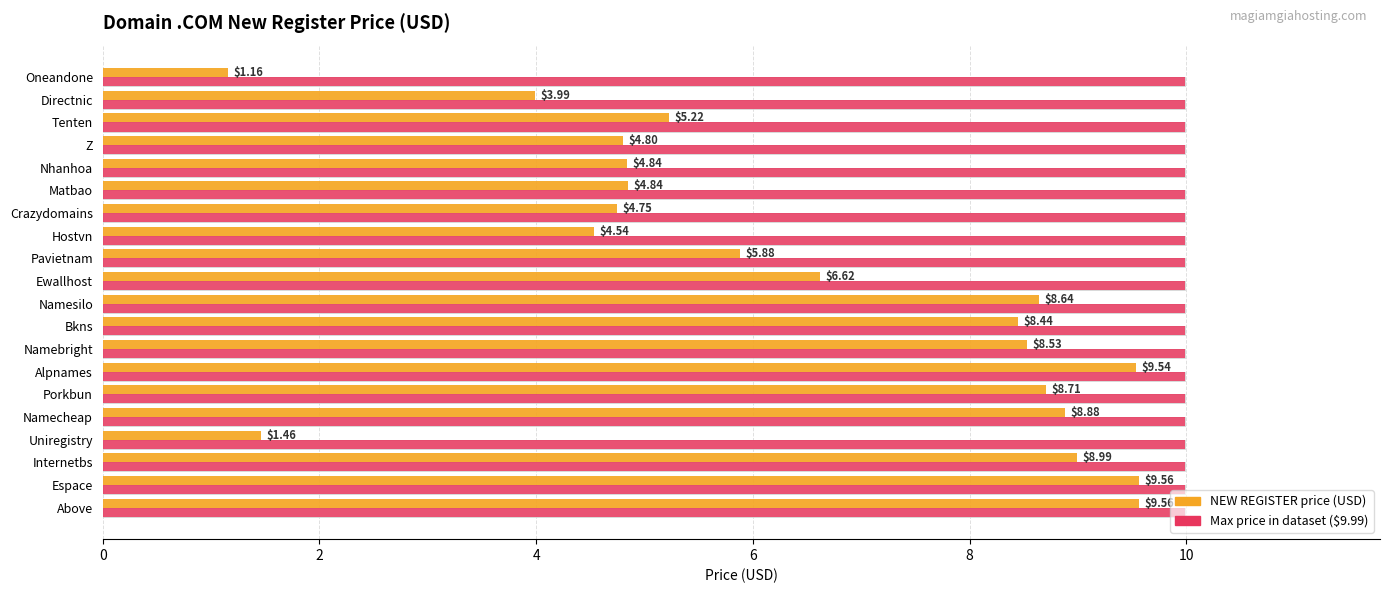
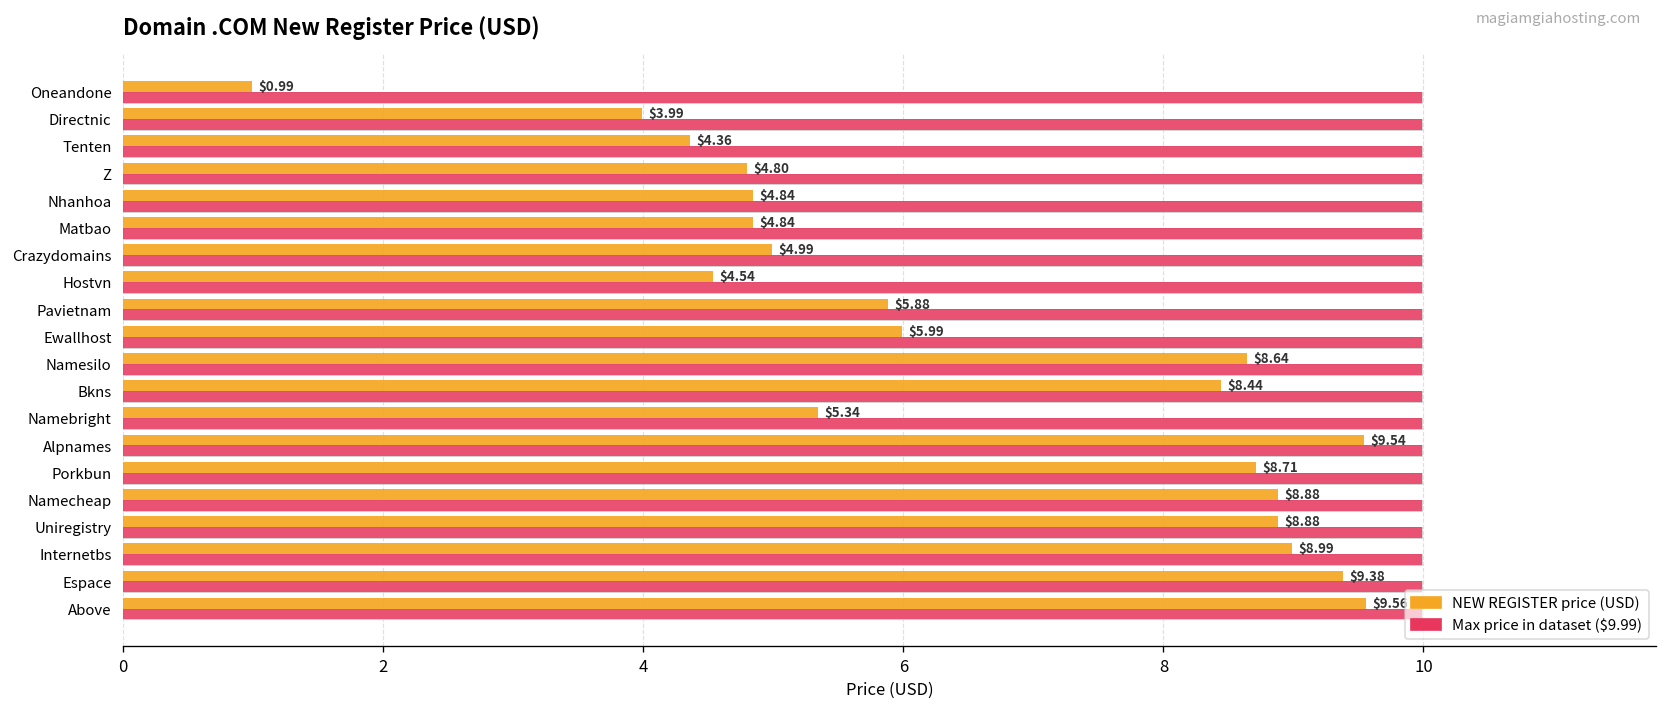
NEW REGISTER price (USD), Oneandone: $1.16 -> $0.99
NEW REGISTER price (USD), Tenten: $5.22 -> $4.36
NEW REGISTER price (USD), Crazydomains: $4.75 -> $4.99
NEW REGISTER price (USD), Ewallhost: $6.62 -> $5.99
NEW REGISTER price (USD), Namebright: $8.53 -> $5.34
NEW REGISTER price (USD), Uniregistry: $1.46 -> $8.88
NEW REGISTER price (USD), Espace: $9.56 -> $9.38
